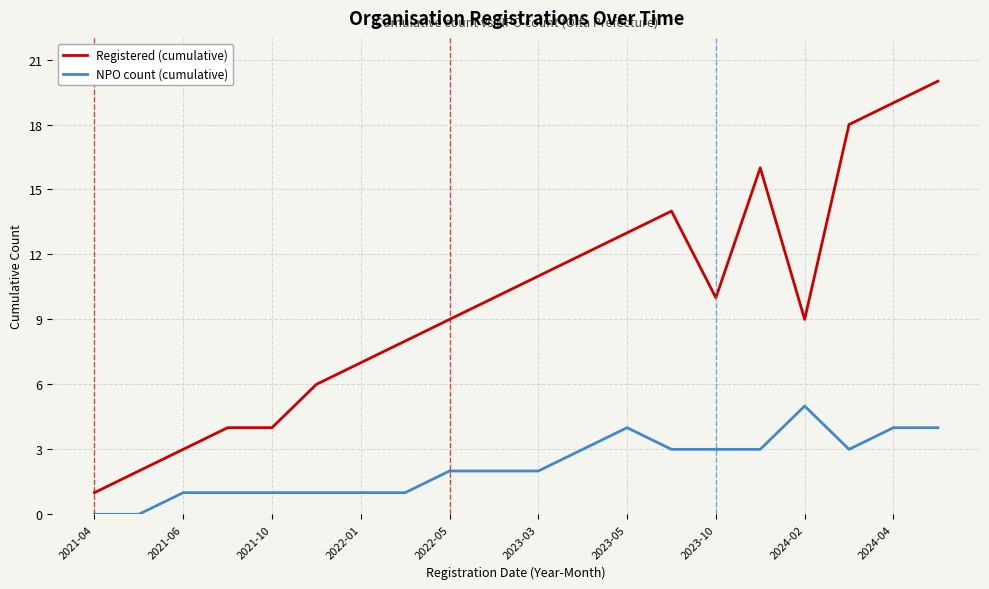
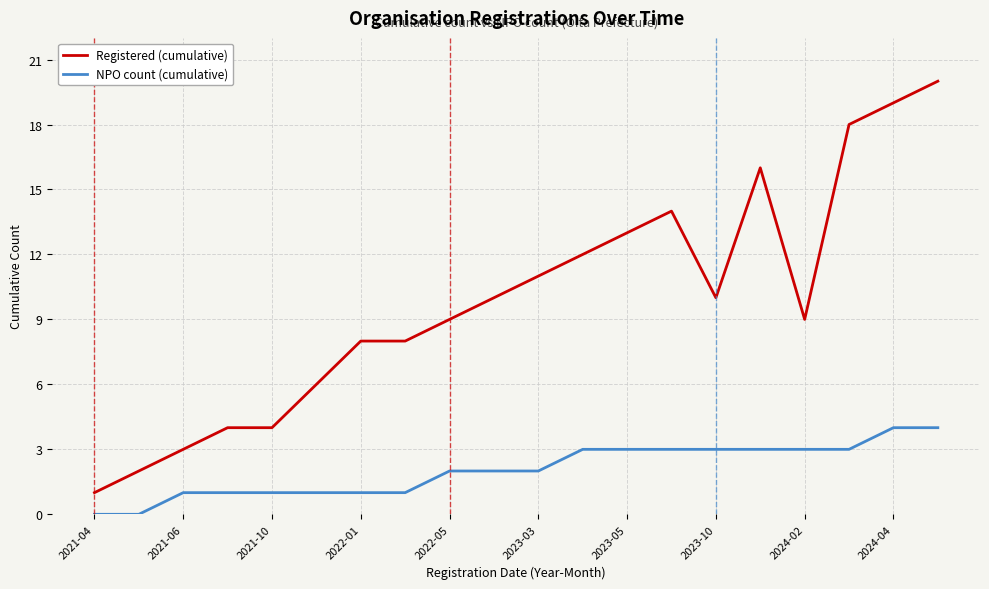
Registered (cumulative), 2022-01: 7 -> 8
NPO count (cumulative), 2023-05: 4 -> 3
NPO count (cumulative), 2024-02: 5 -> 3
